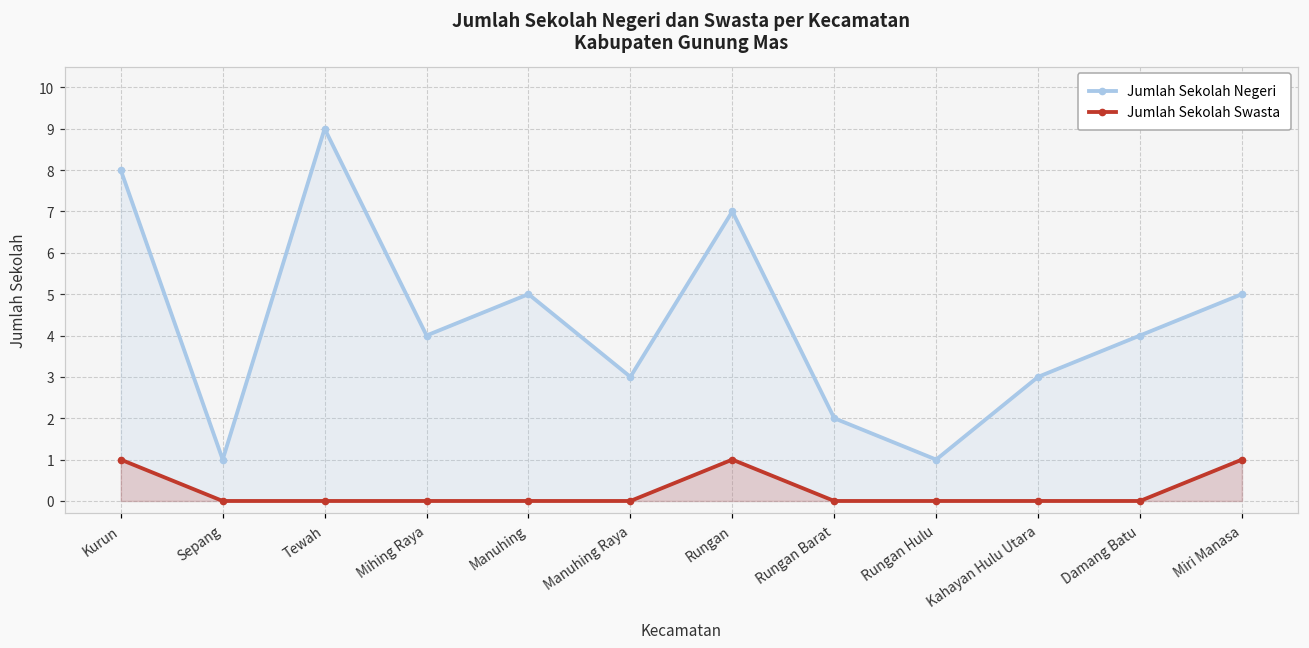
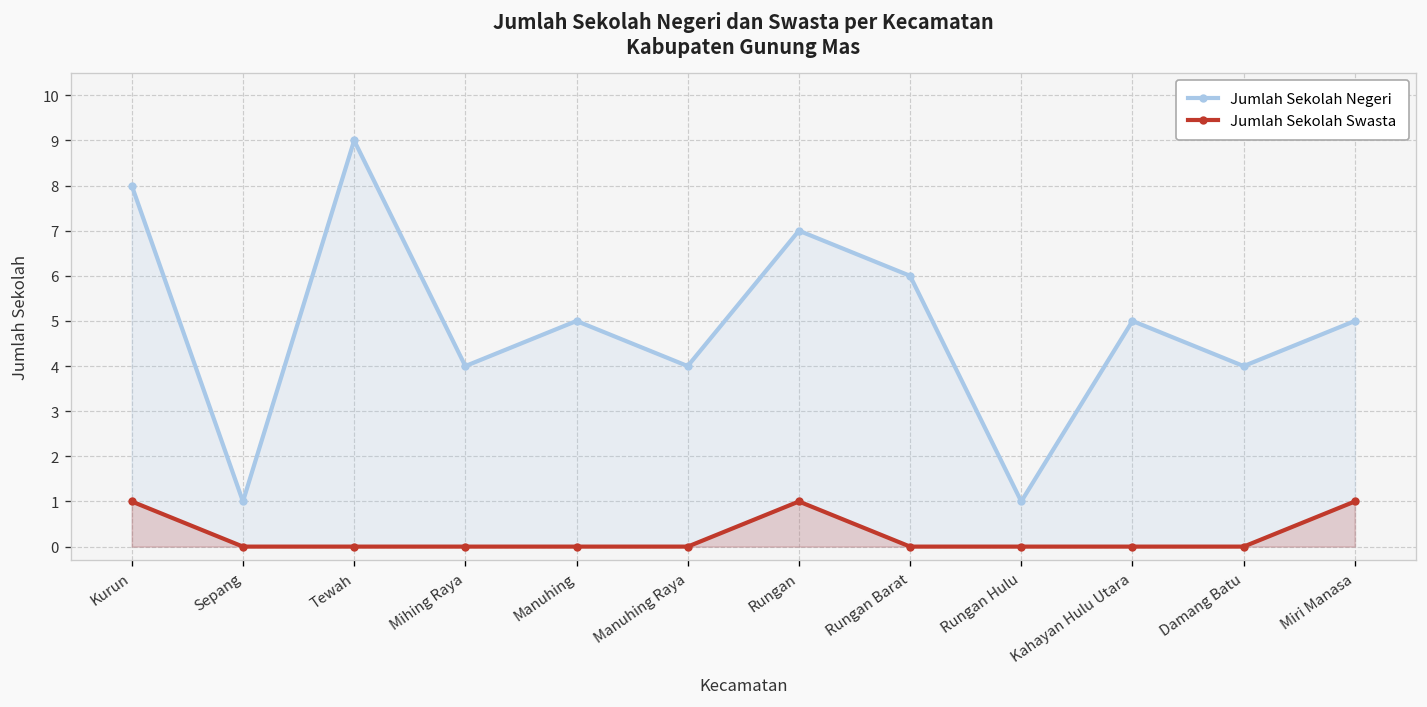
Jumlah Sekolah Negeri, Manuhing Raya: 3 -> 4
Jumlah Sekolah Negeri, Rungan Barat: 2 -> 6
Jumlah Sekolah Negeri, Kahayan Hulu Utara: 3 -> 5
